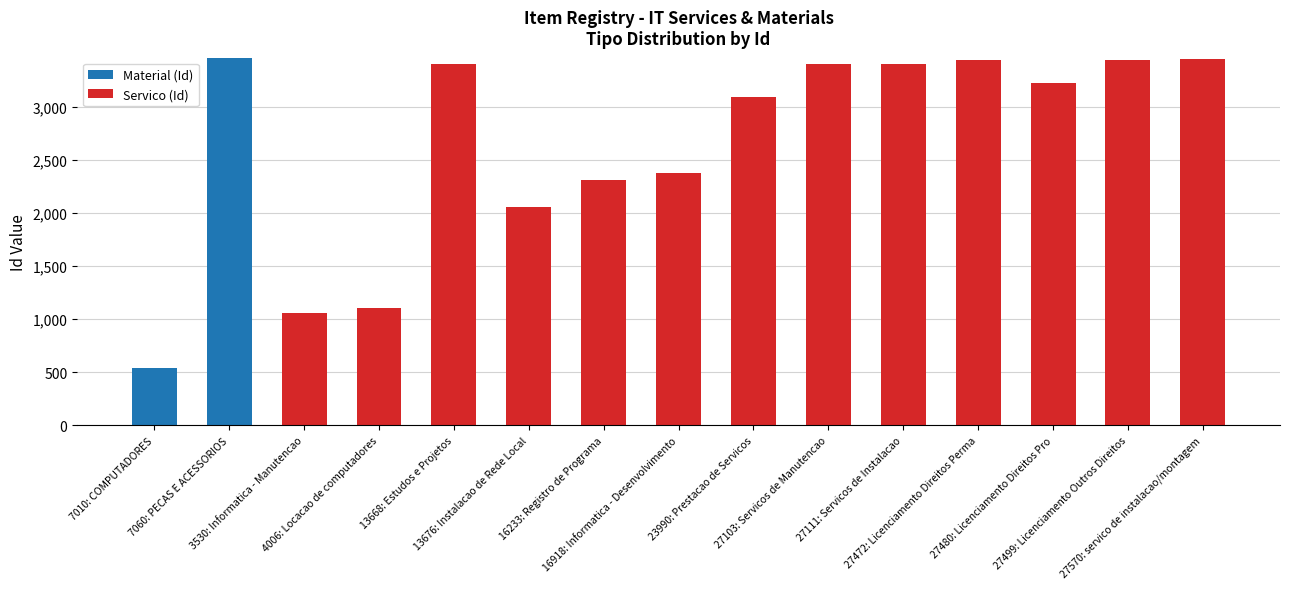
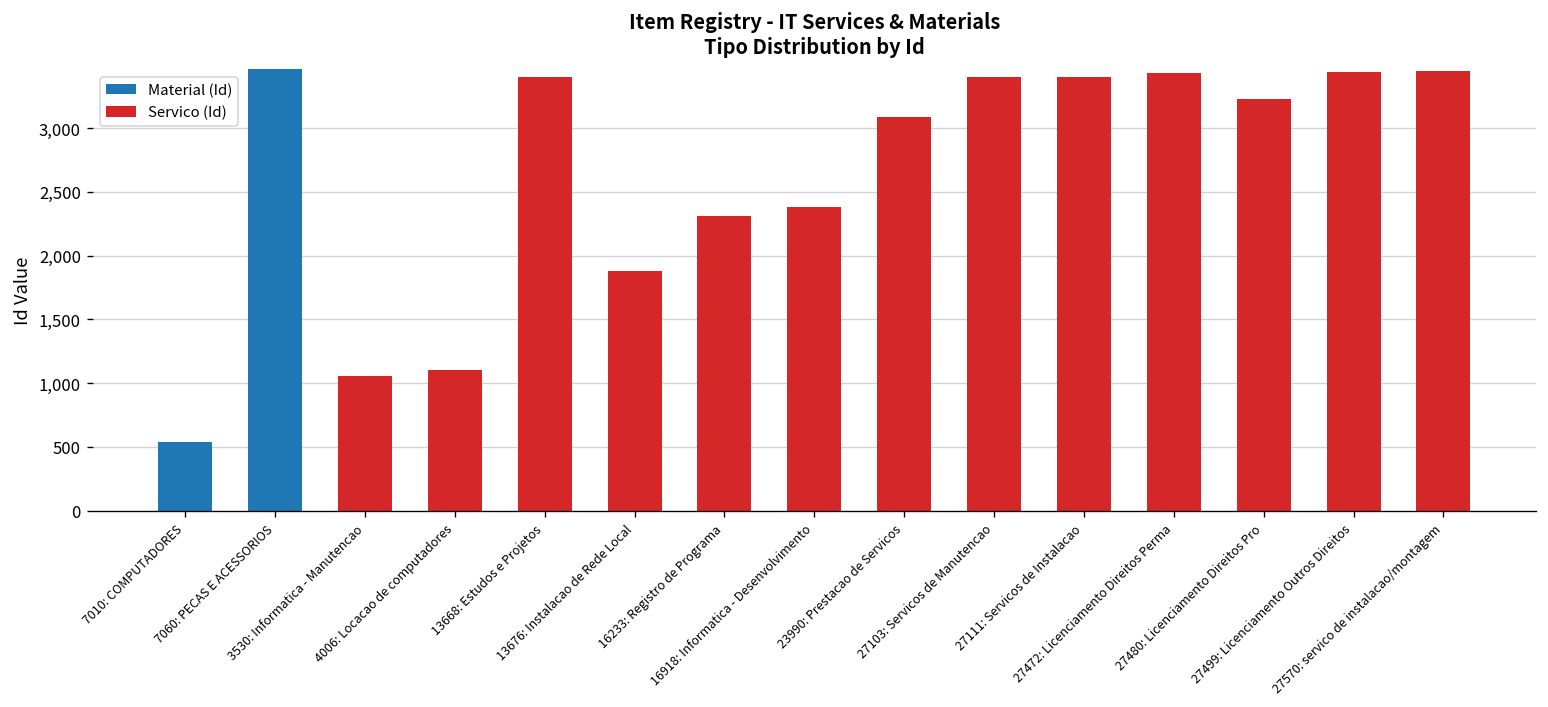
Servico (Id), 13676: Instalacao de Rede Local: 2,060 -> 1,880
